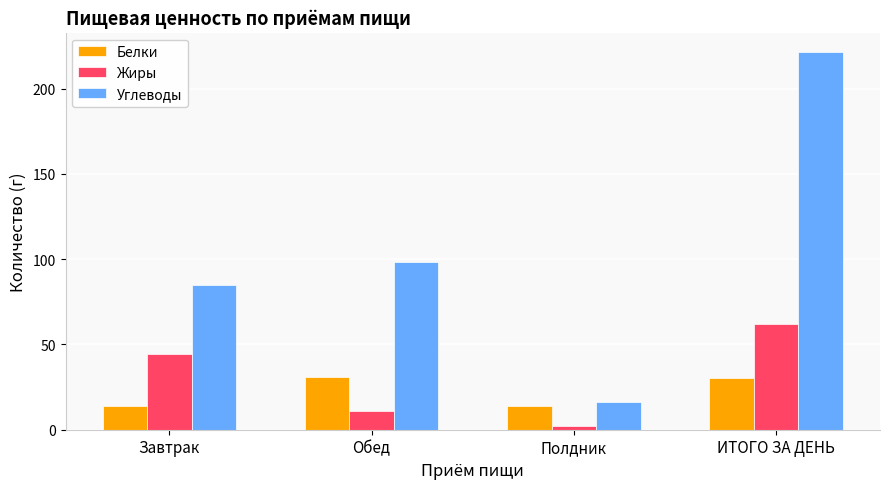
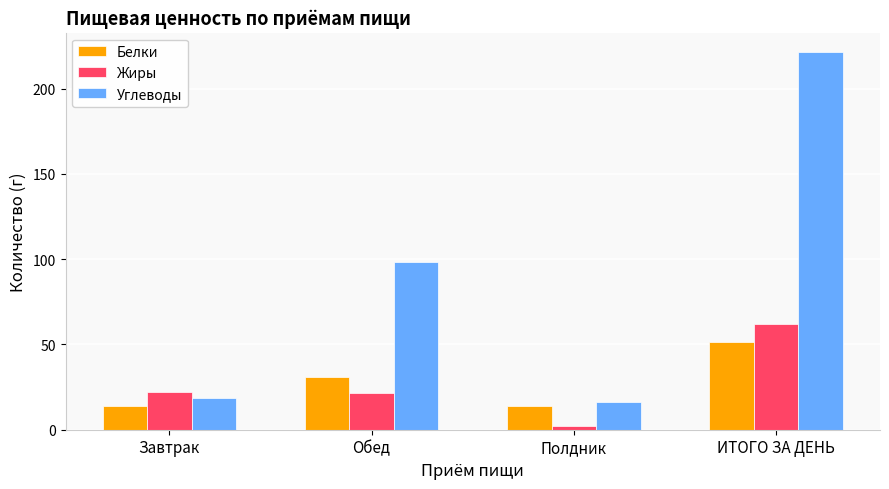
Жиры, Завтрак: 45 -> 22
Углеводы, Завтрак: 85 -> 18
Жиры, Обед: 11 -> 22
Белки, ИТОГО ЗА ДЕНЬ: 31 -> 52
